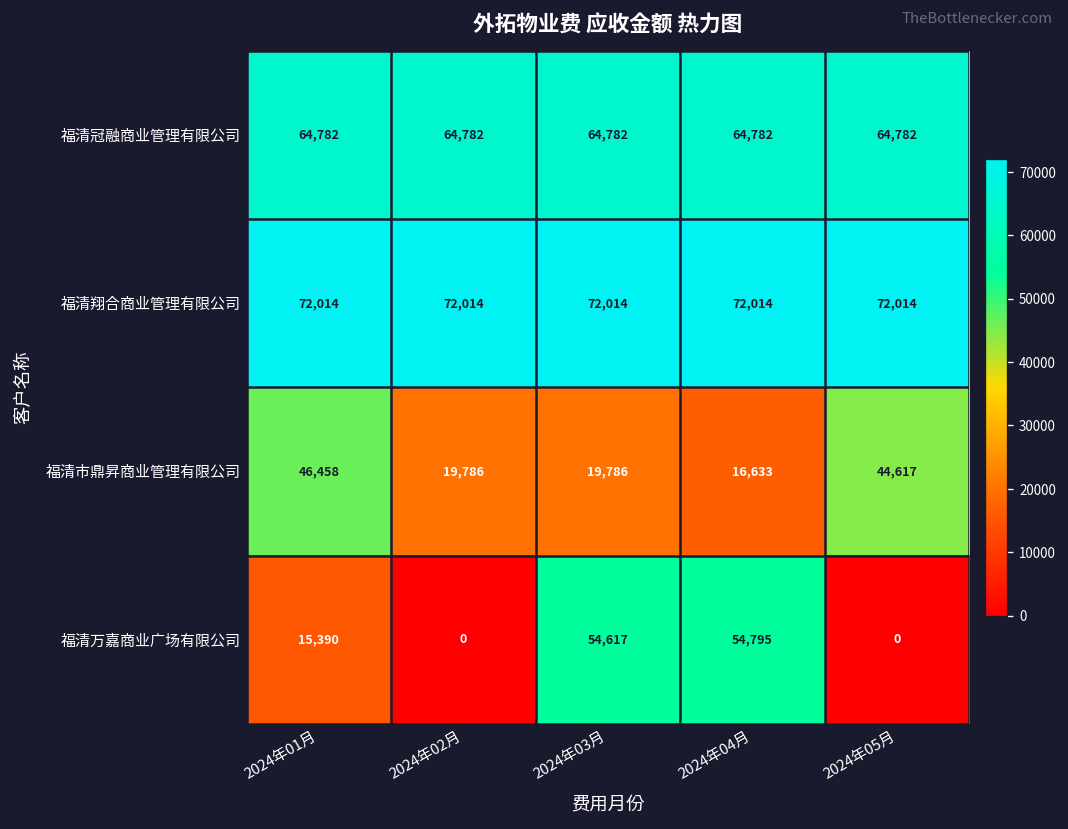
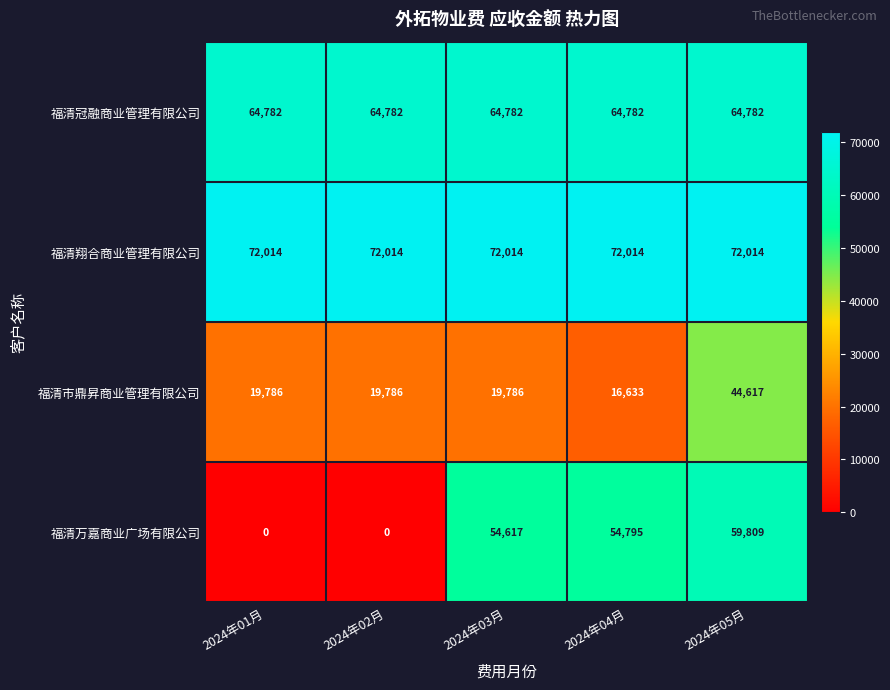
福清市鼎昇商业管理有限公司, 2024年01月: 46,458 -> 19,786
福清万嘉商业广场有限公司, 2024年01月: 15,390 -> 0
福清万嘉商业广场有限公司, 2024年05月: 0 -> 59,809
